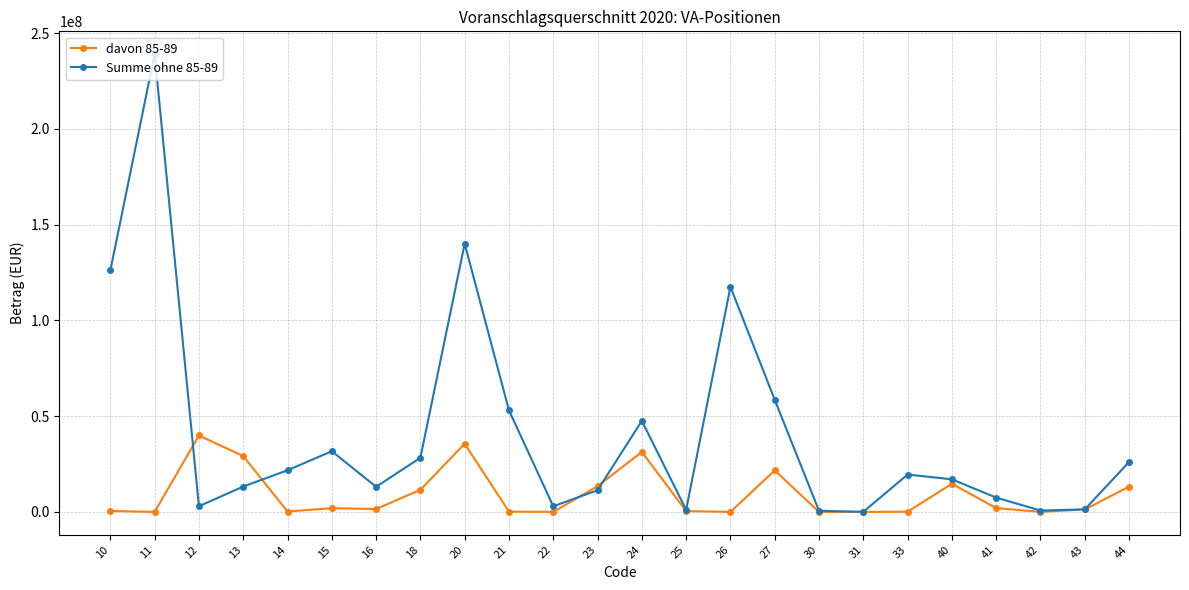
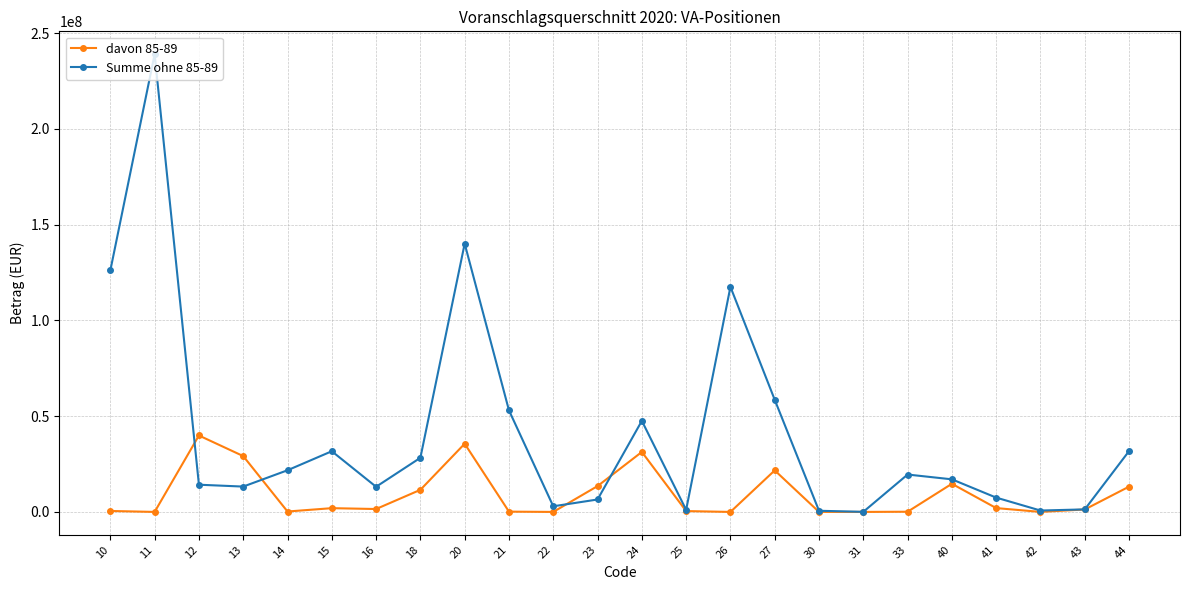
Summe ohne 85-89, 12: 3000000 -> 14000000
Summe ohne 85-89, 23: 11000000 -> 6000000
Summe ohne 85-89, 44: 26000000 -> 32000000
